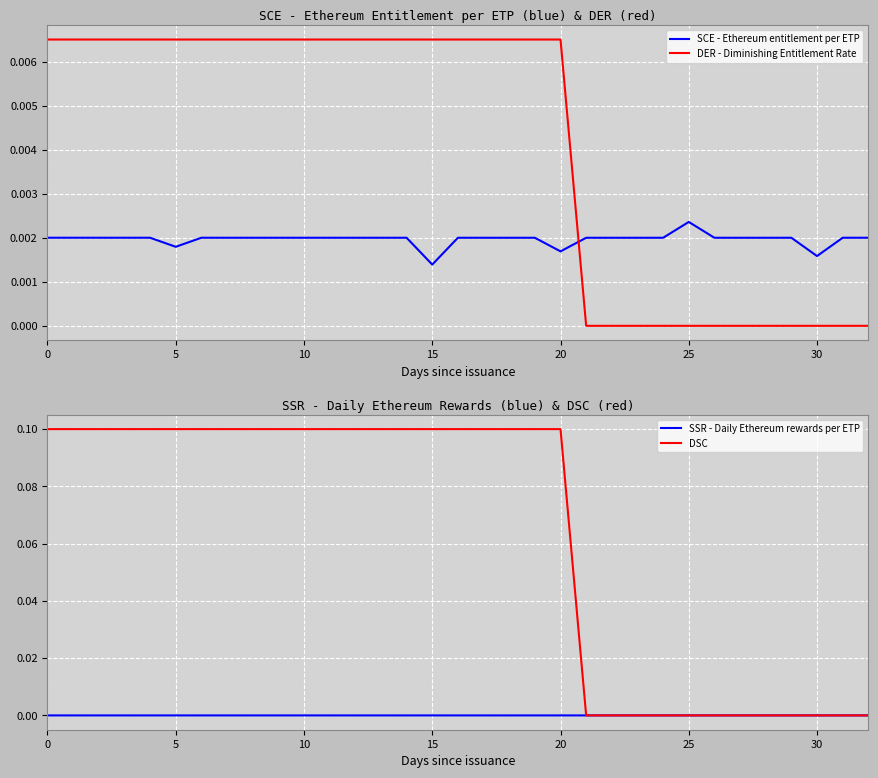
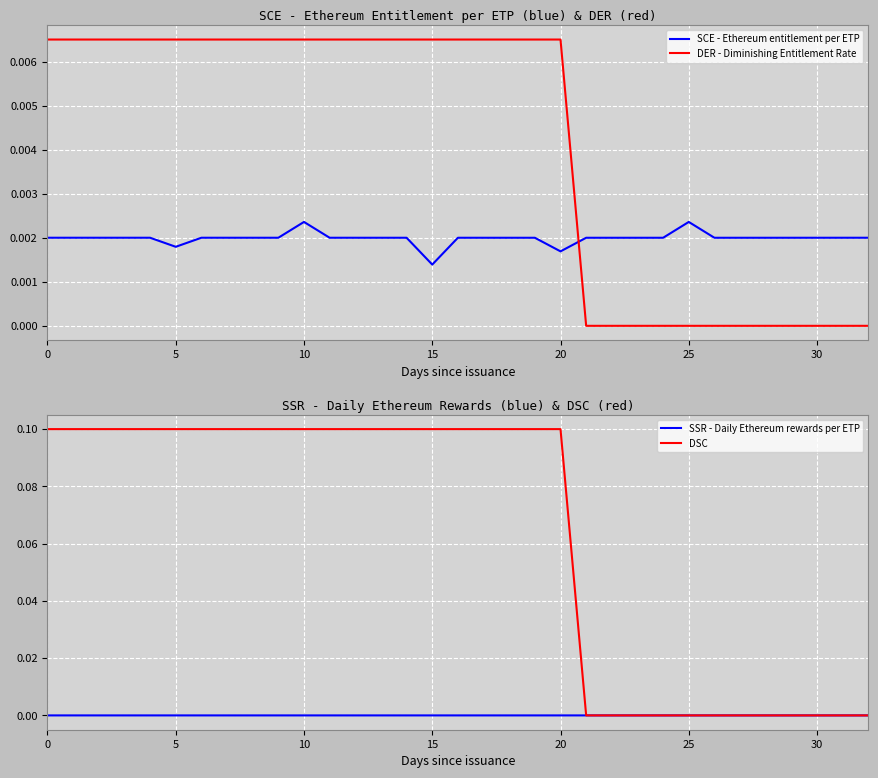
SCE - Ethereum Entitlement per ETP (blue) & DER (red), SCE - Ethereum entitlement per ETP, 10: 0.0020 -> 0.0024
SCE - Ethereum Entitlement per ETP (blue) & DER (red), SCE - Ethereum entitlement per ETP, 30: 0.0016 -> 0.0020
